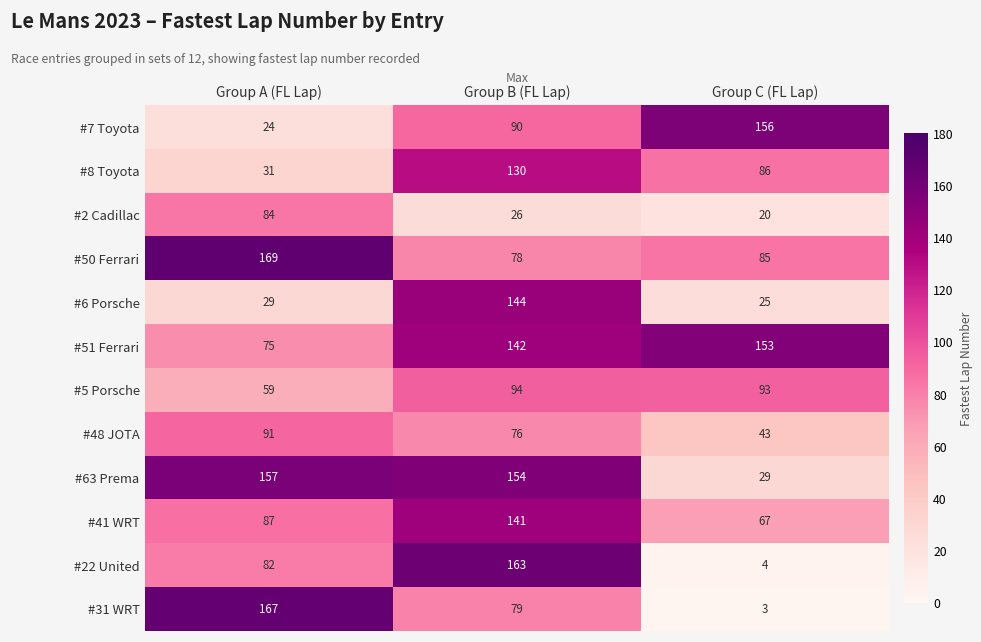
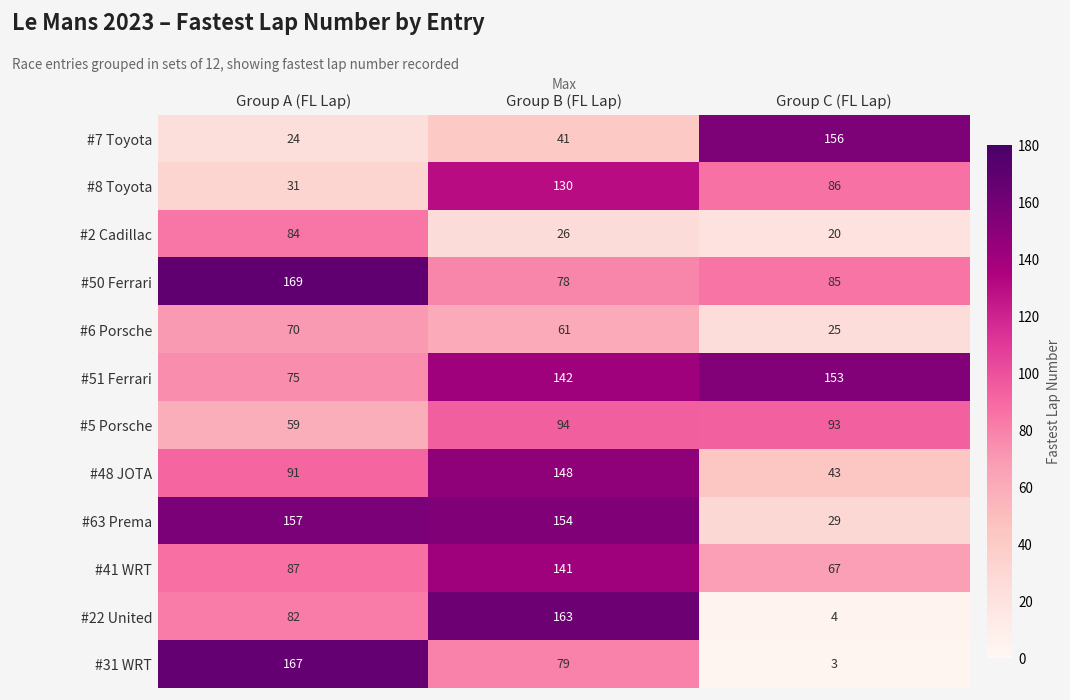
#7 Toyota, Group B (FL Lap): 90 -> 41
#6 Porsche, Group A (FL Lap): 29 -> 70
#6 Porsche, Group B (FL Lap): 144 -> 61
#48 JOTA, Group B (FL Lap): 76 -> 148
